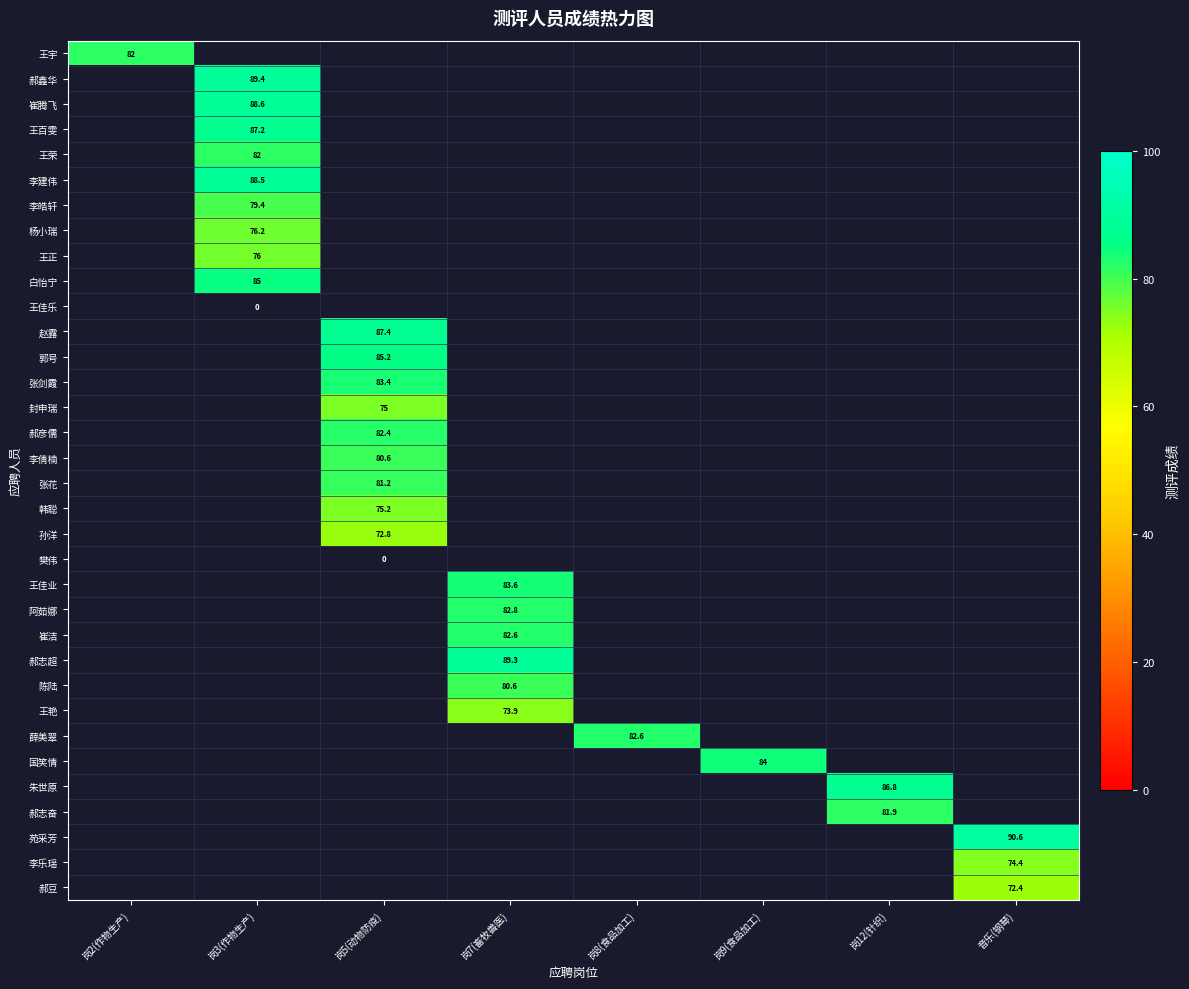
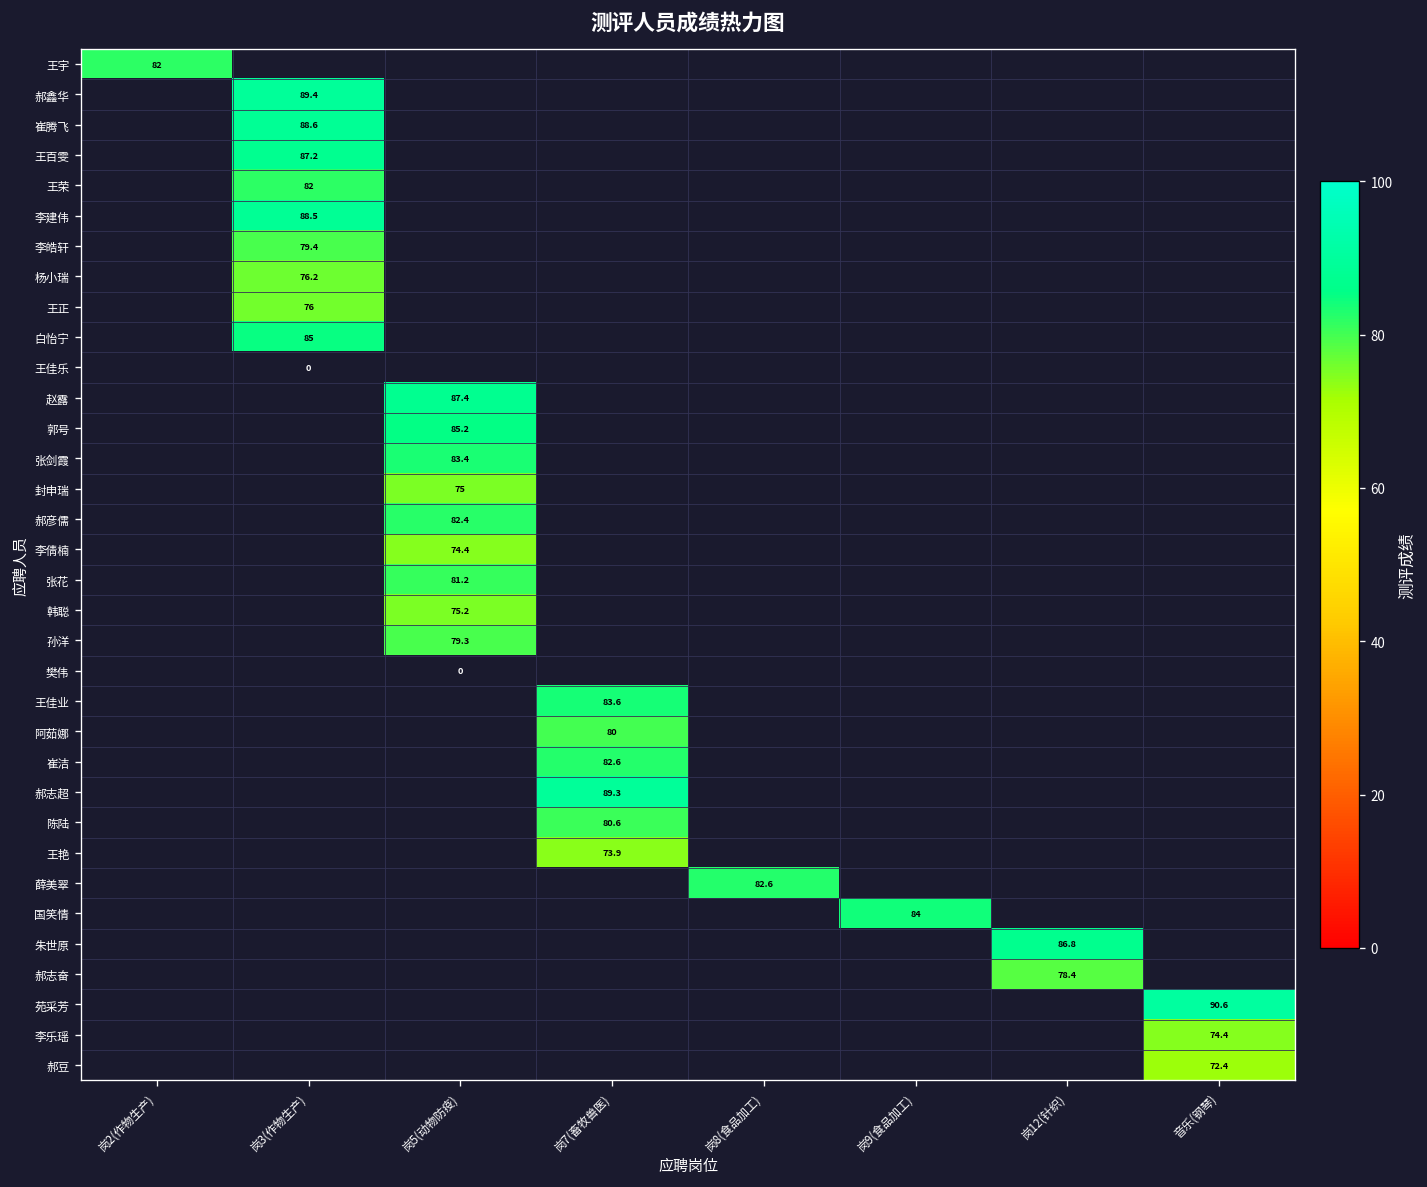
李倩楠, 岗5(动物防疫): 80.6 -> 74.4
孙洋, 岗5(动物防疫): 72.8 -> 79.3
阿茹娜, 岗7(畜牧兽医): 82.8 -> 80
郝志奋, 岗12(针织): 81.9 -> 78.4
